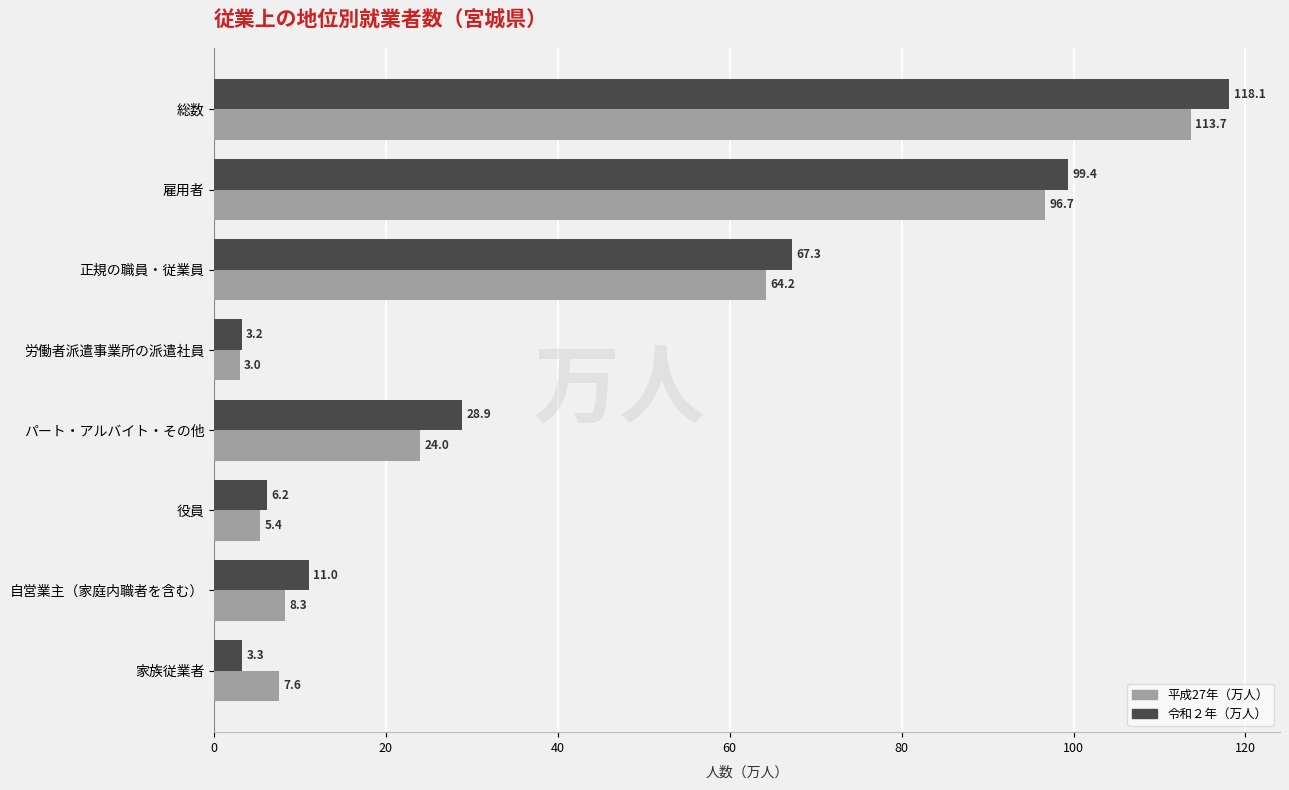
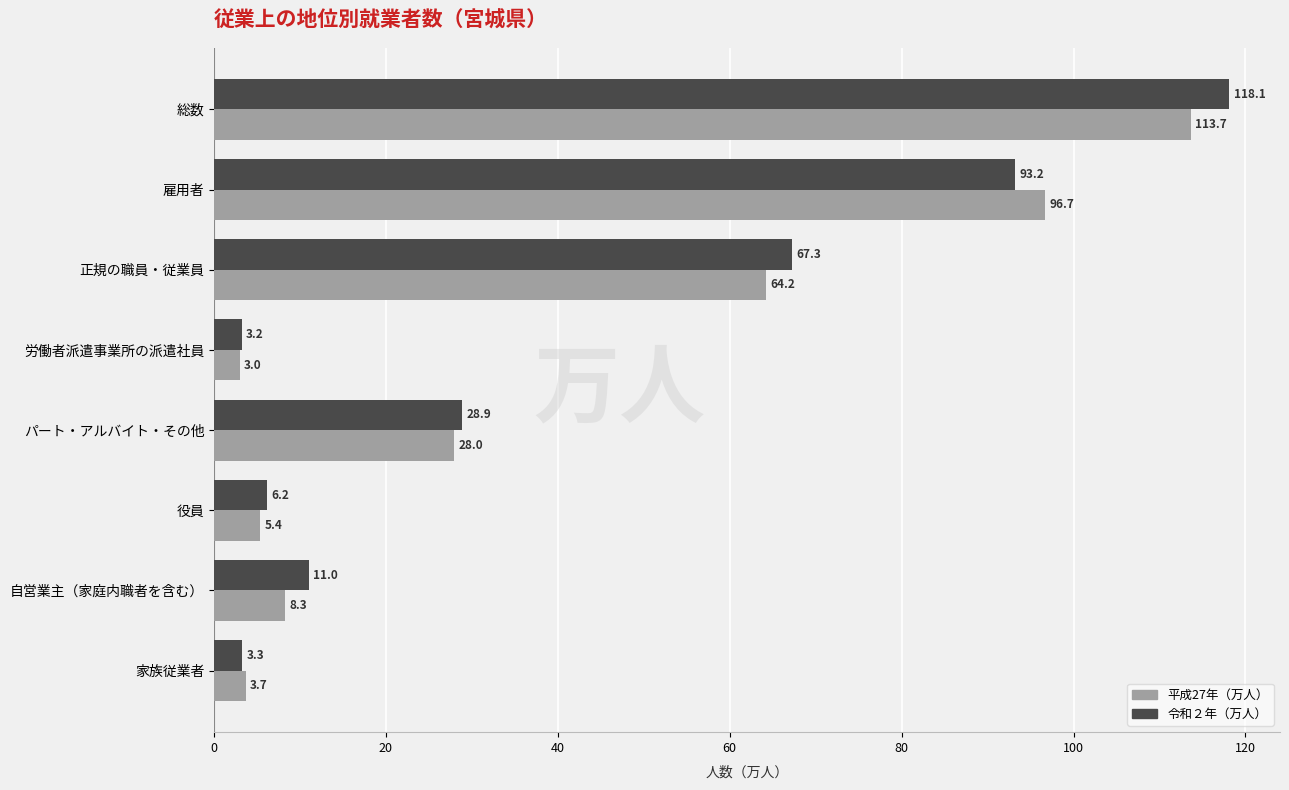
令和２年（万人）, 雇用者: 99.4 -> 93.2
平成27年（万人）, パート・アルバイト・その他: 24.0 -> 28.0
平成27年（万人）, 家族従業者: 7.6 -> 3.7
